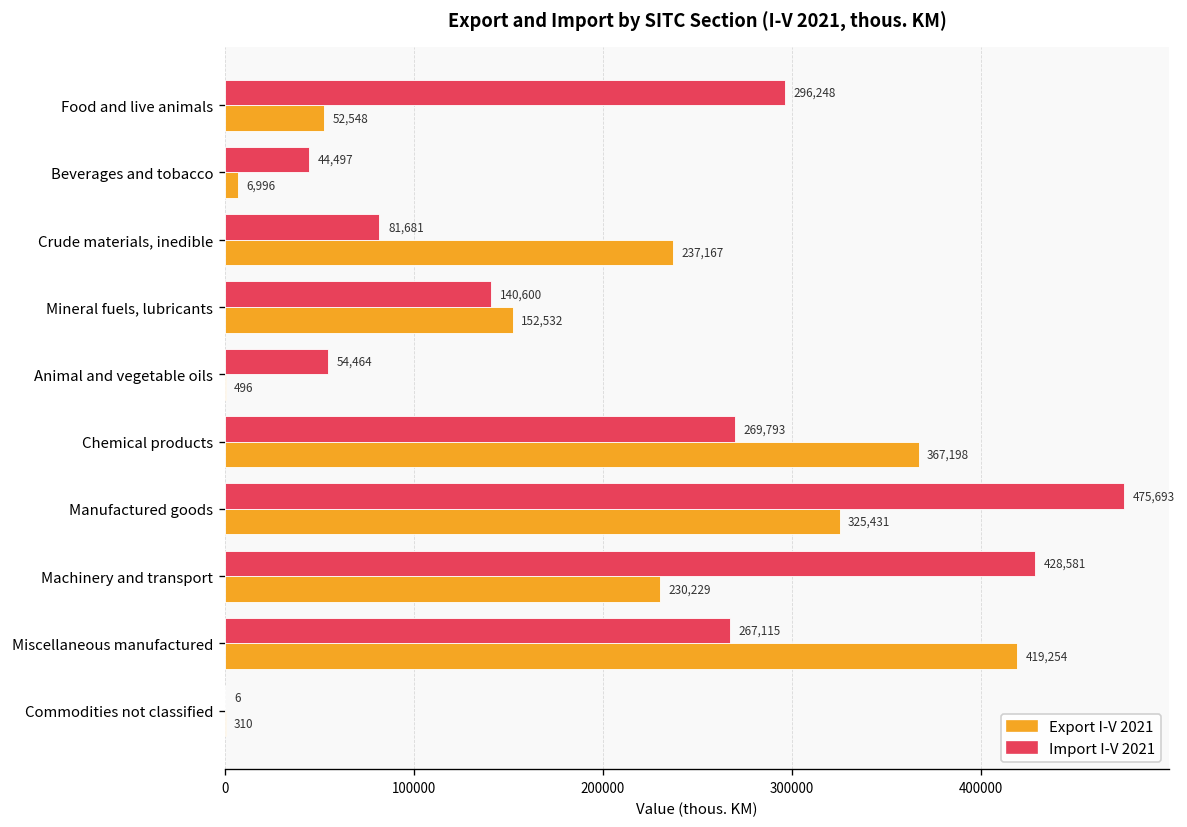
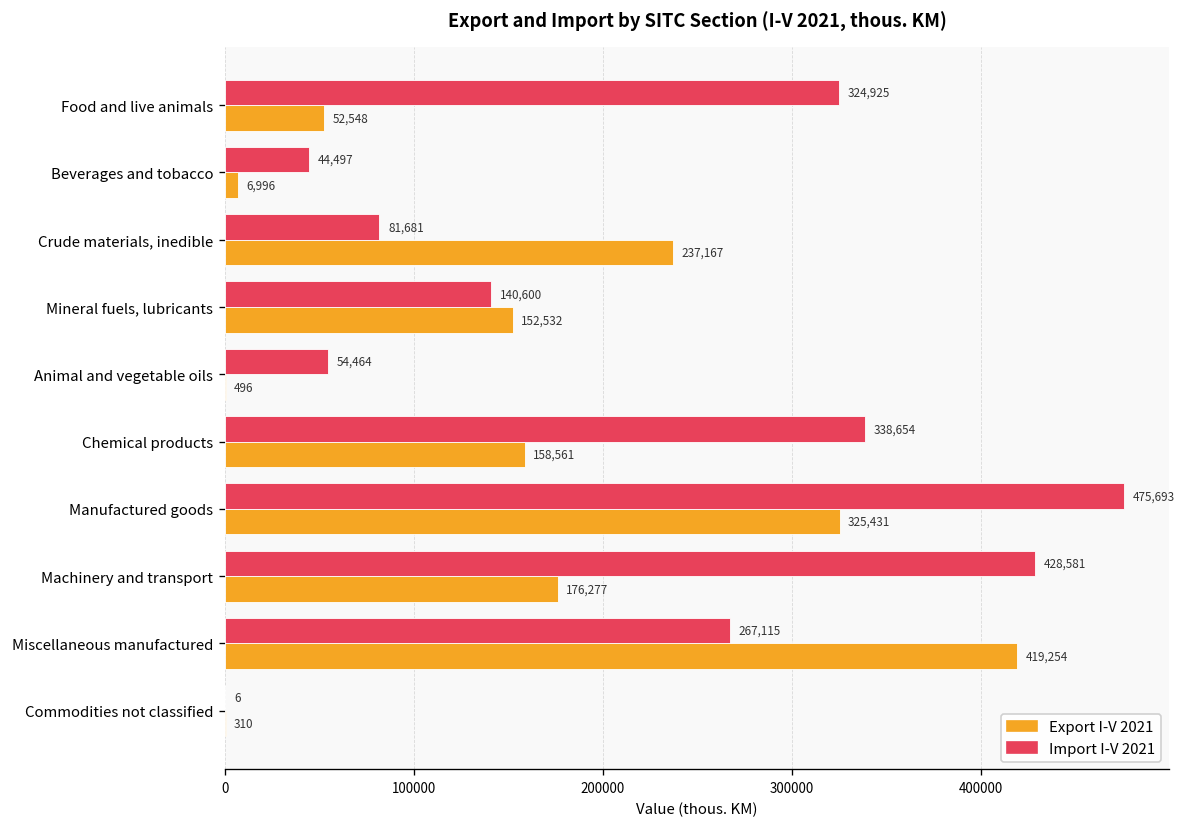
Import I-V 2021, Food and live animals: 296,248 -> 324,925
Import I-V 2021, Chemical products: 269,793 -> 338,654
Export I-V 2021, Chemical products: 367,198 -> 158,561
Export I-V 2021, Machinery and transport: 230,229 -> 176,277
